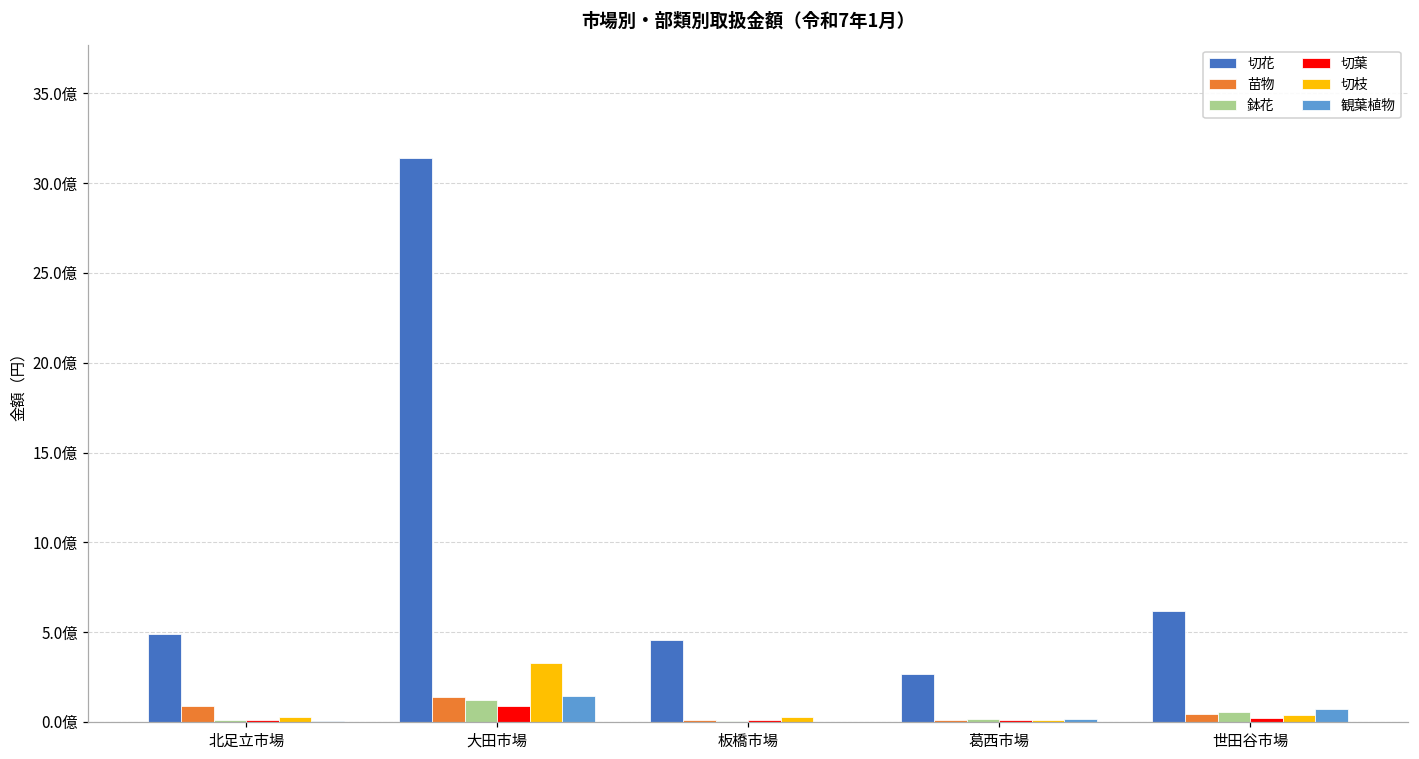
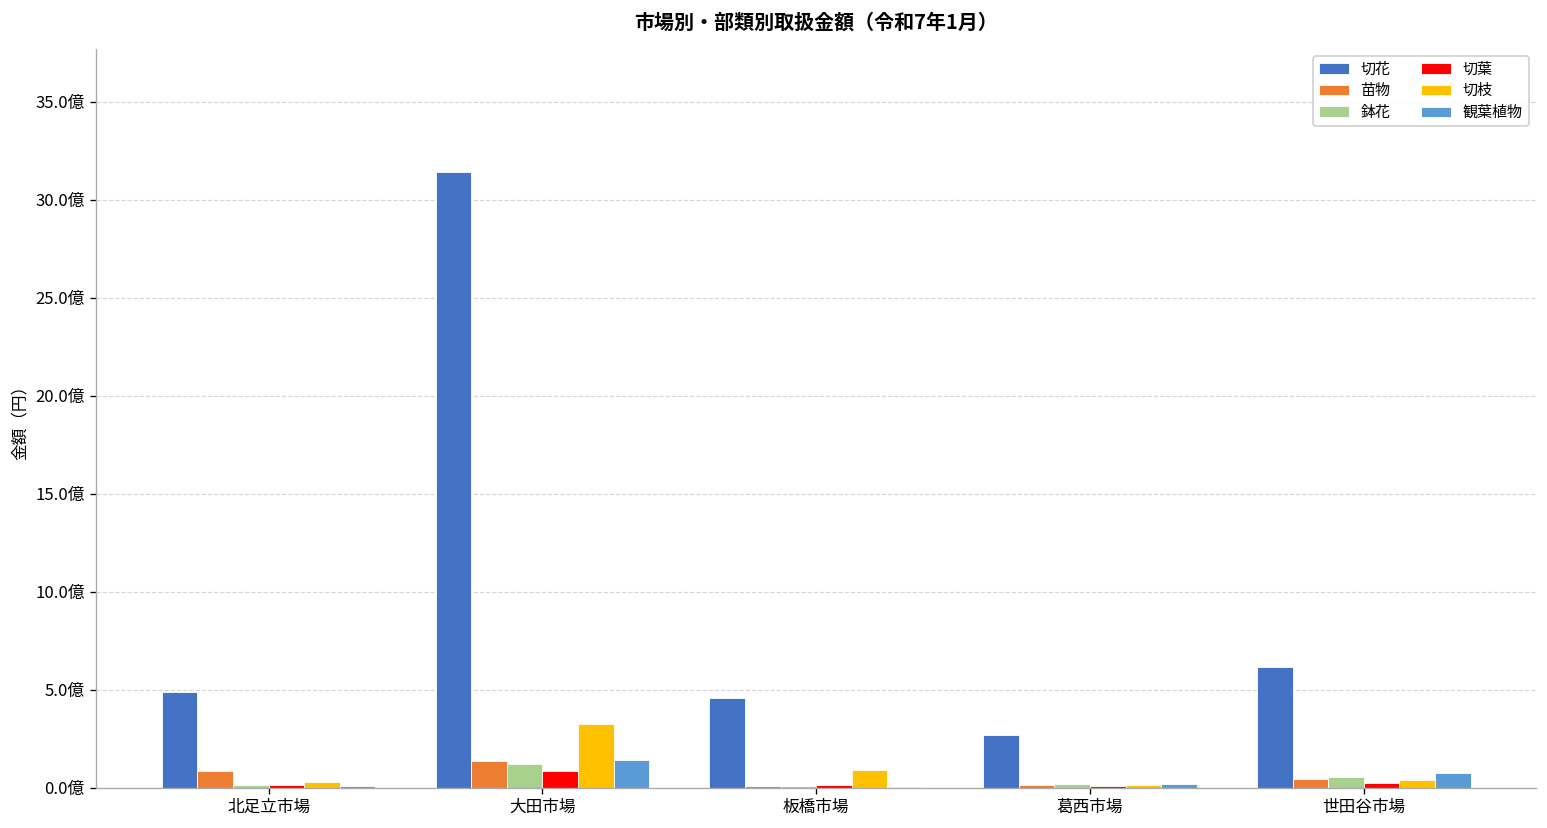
切枝, 板橋市場: 0.3億 -> 0.9億
